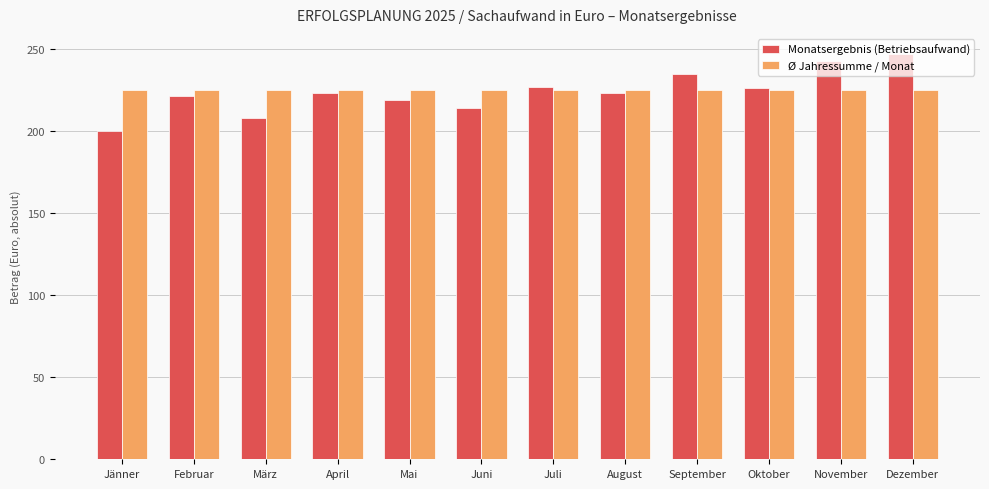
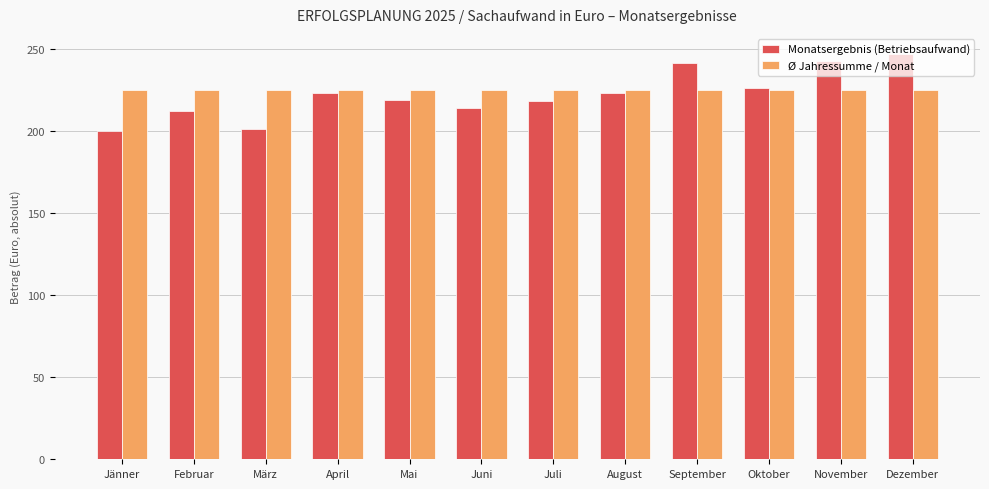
Monatsergebnis (Betriebsaufwand), Februar: 221 -> 212
Monatsergebnis (Betriebsaufwand), März: 208 -> 201
Monatsergebnis (Betriebsaufwand), Juli: 227 -> 218
Monatsergebnis (Betriebsaufwand), September: 235 -> 241
